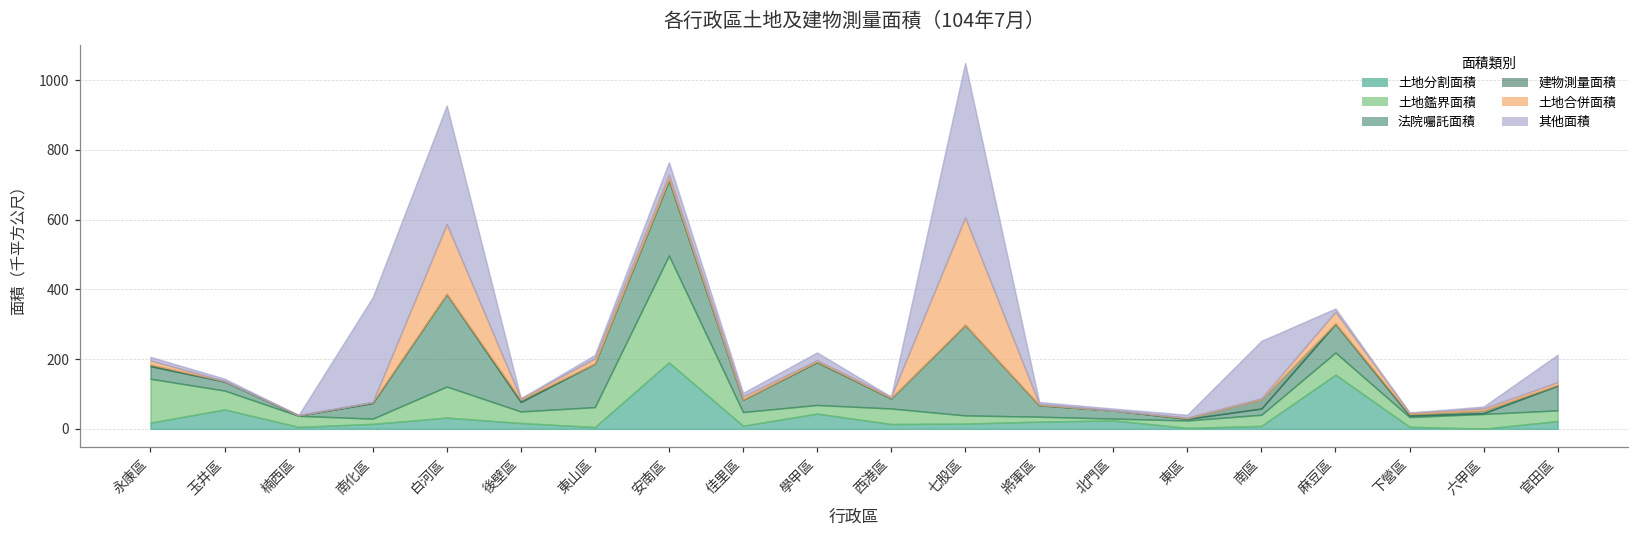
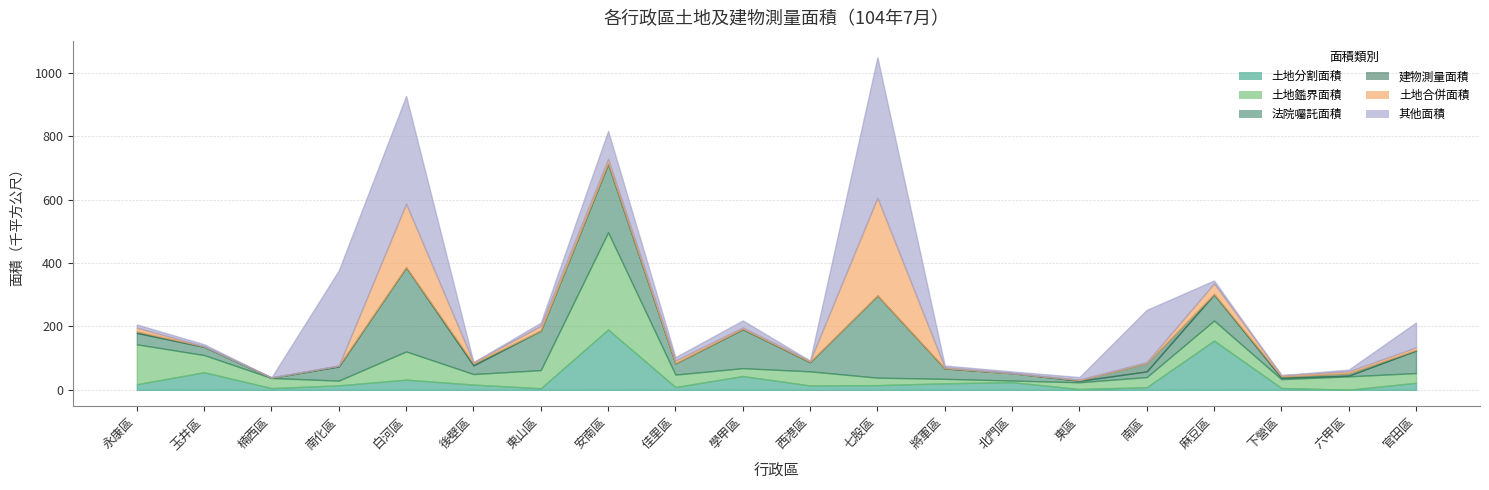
其他面積, 安南區: 40 -> 90
